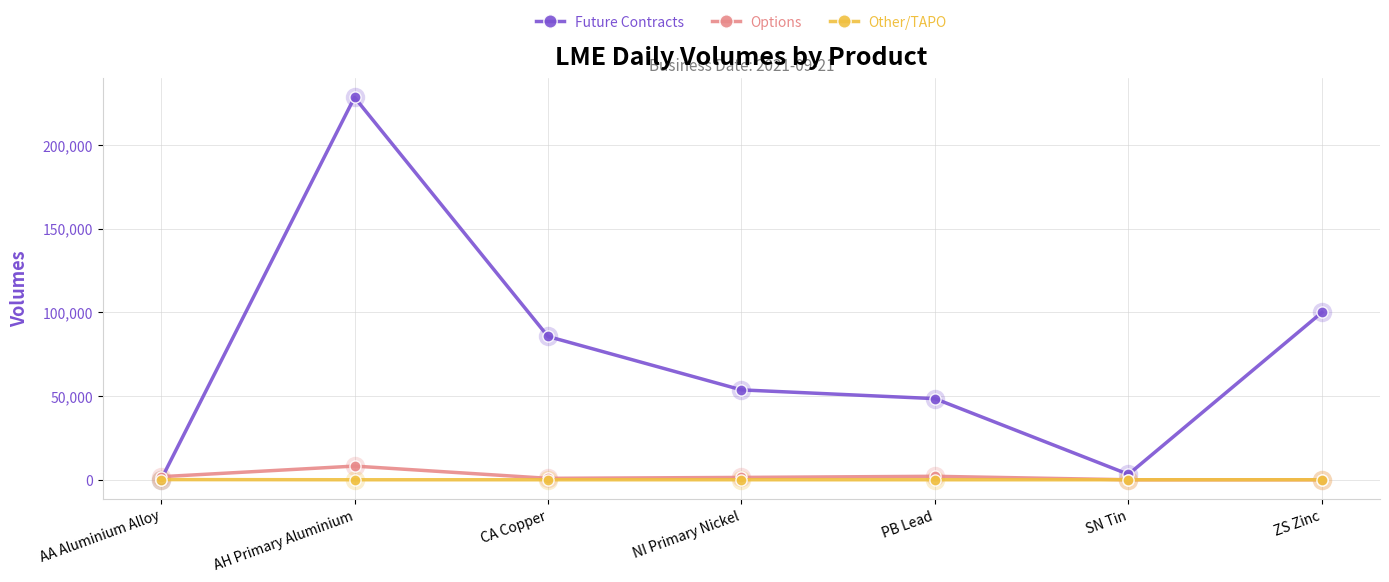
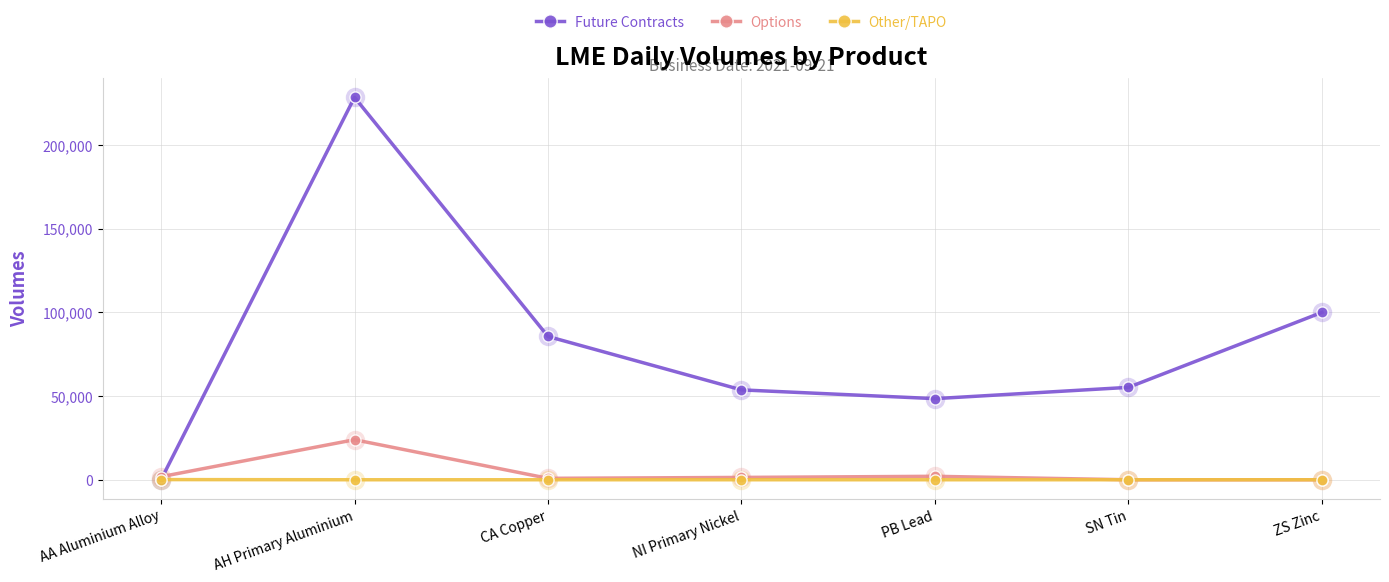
Options, AH Primary Aluminium: 8,000 -> 24,000
Future Contracts, SN Tin: 3,000 -> 55,000
